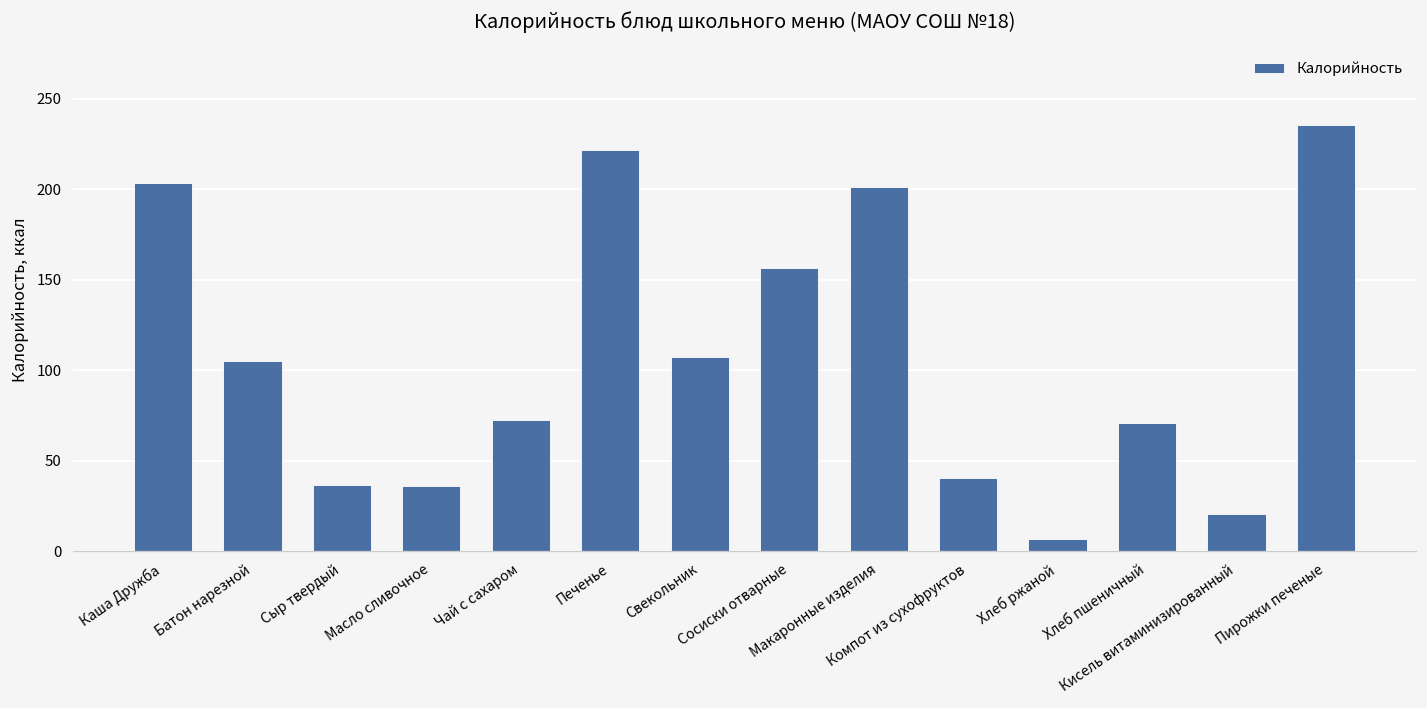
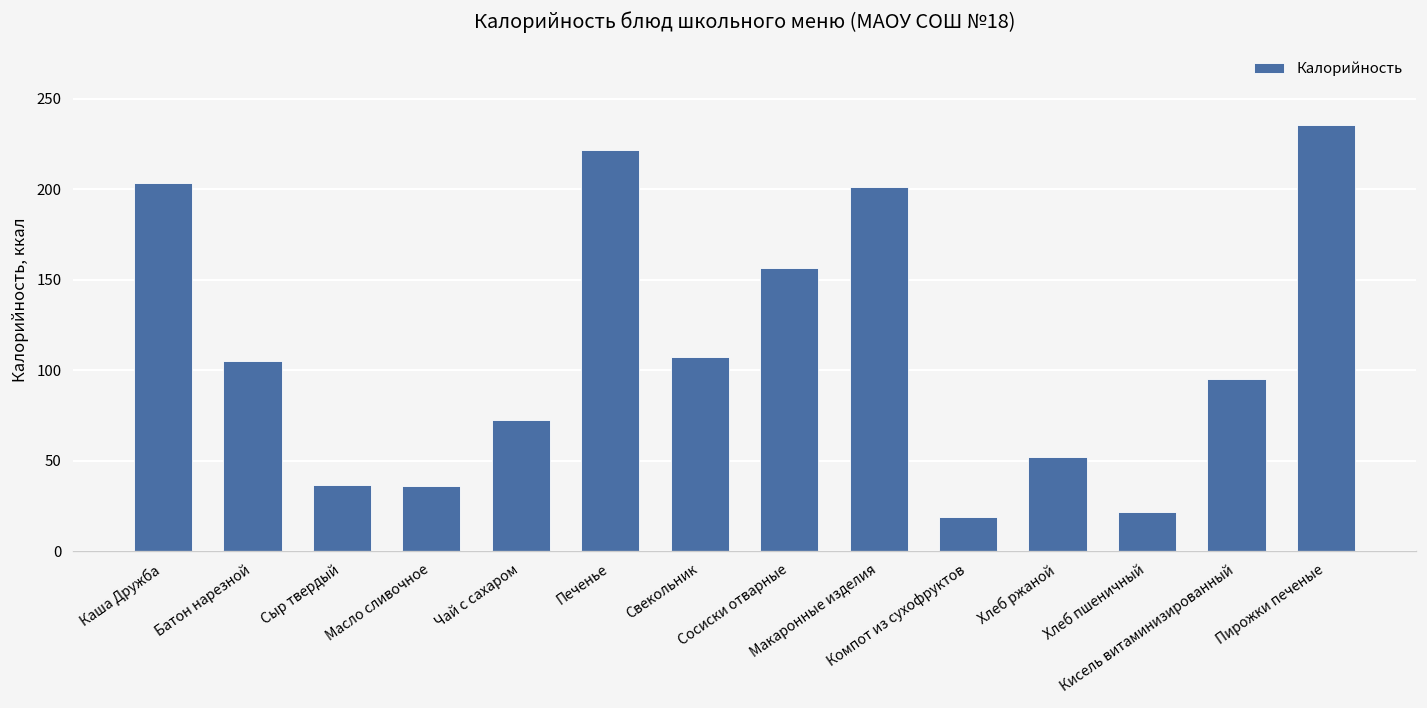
Компот из сухофруктов: 40 -> 19
Хлеб ржаной: 6 -> 52
Хлеб пшеничный: 71 -> 21
Кисель витаминизированный: 21 -> 95
